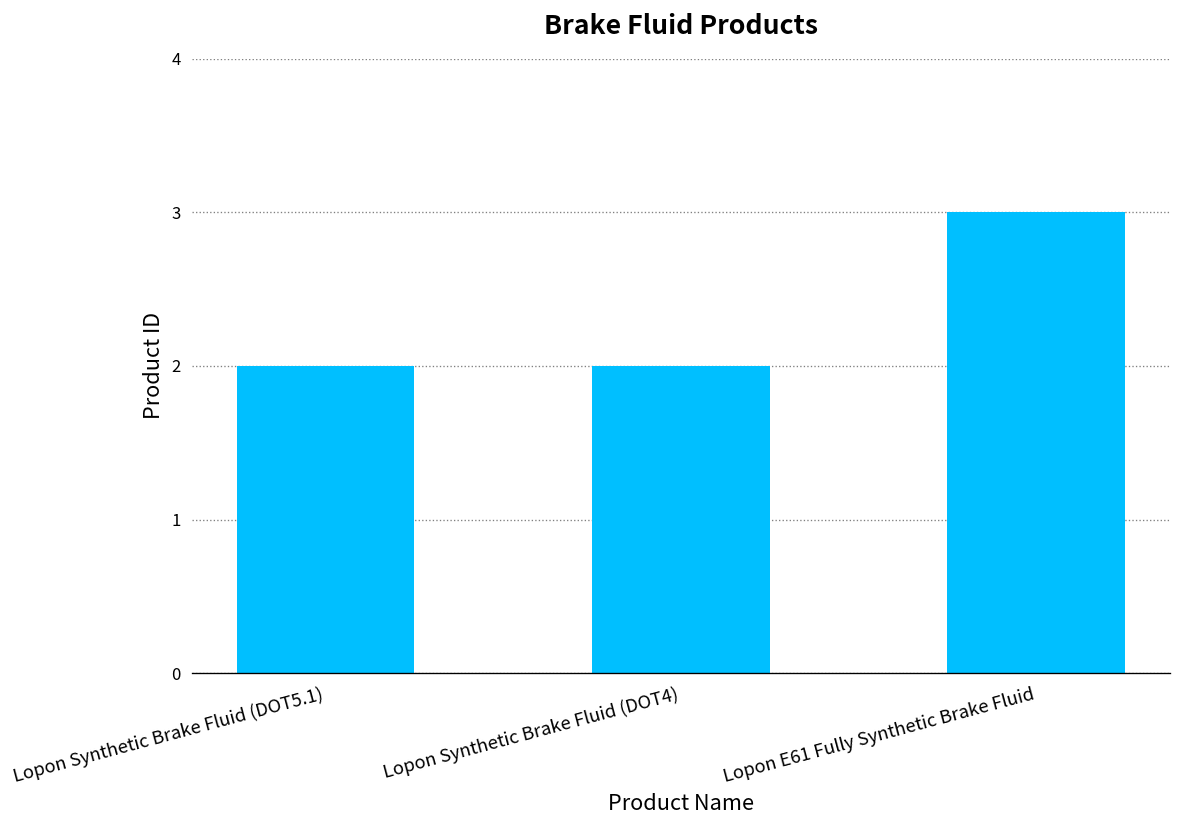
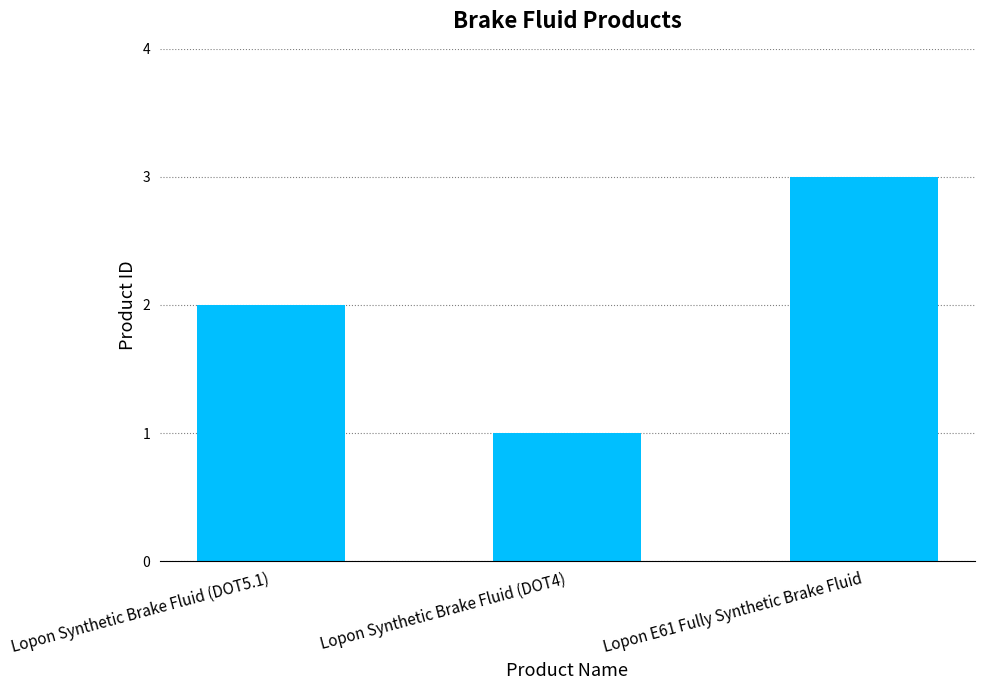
Lopon Synthetic Brake Fluid (DOT4): 2 -> 1
